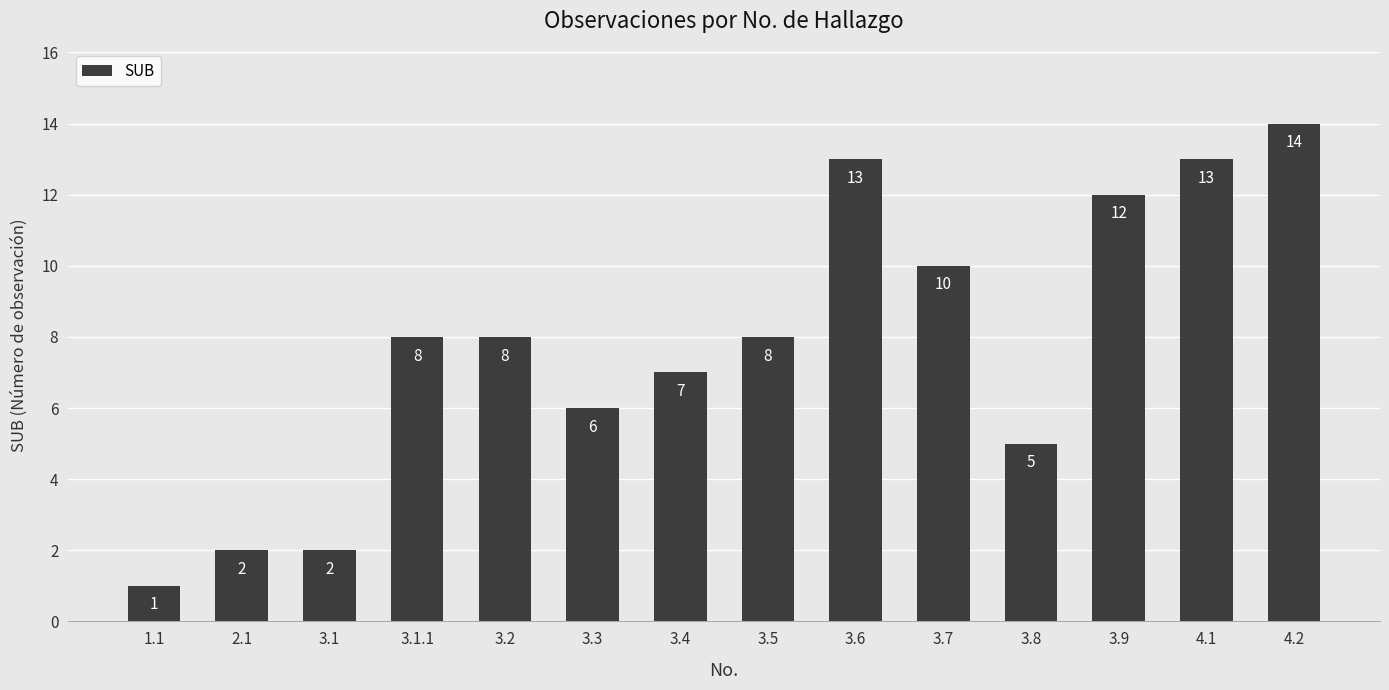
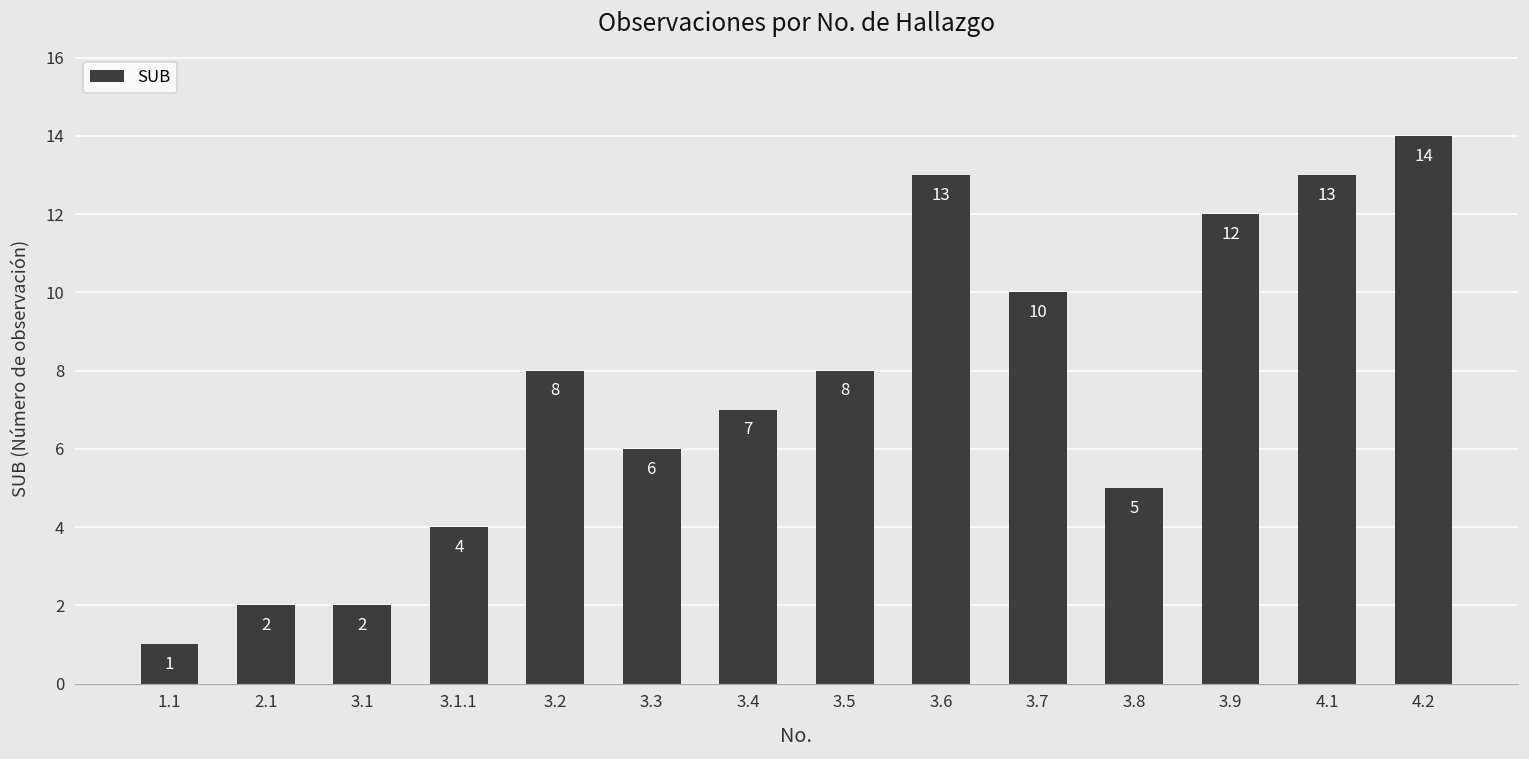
3.1.1: 8 -> 4
